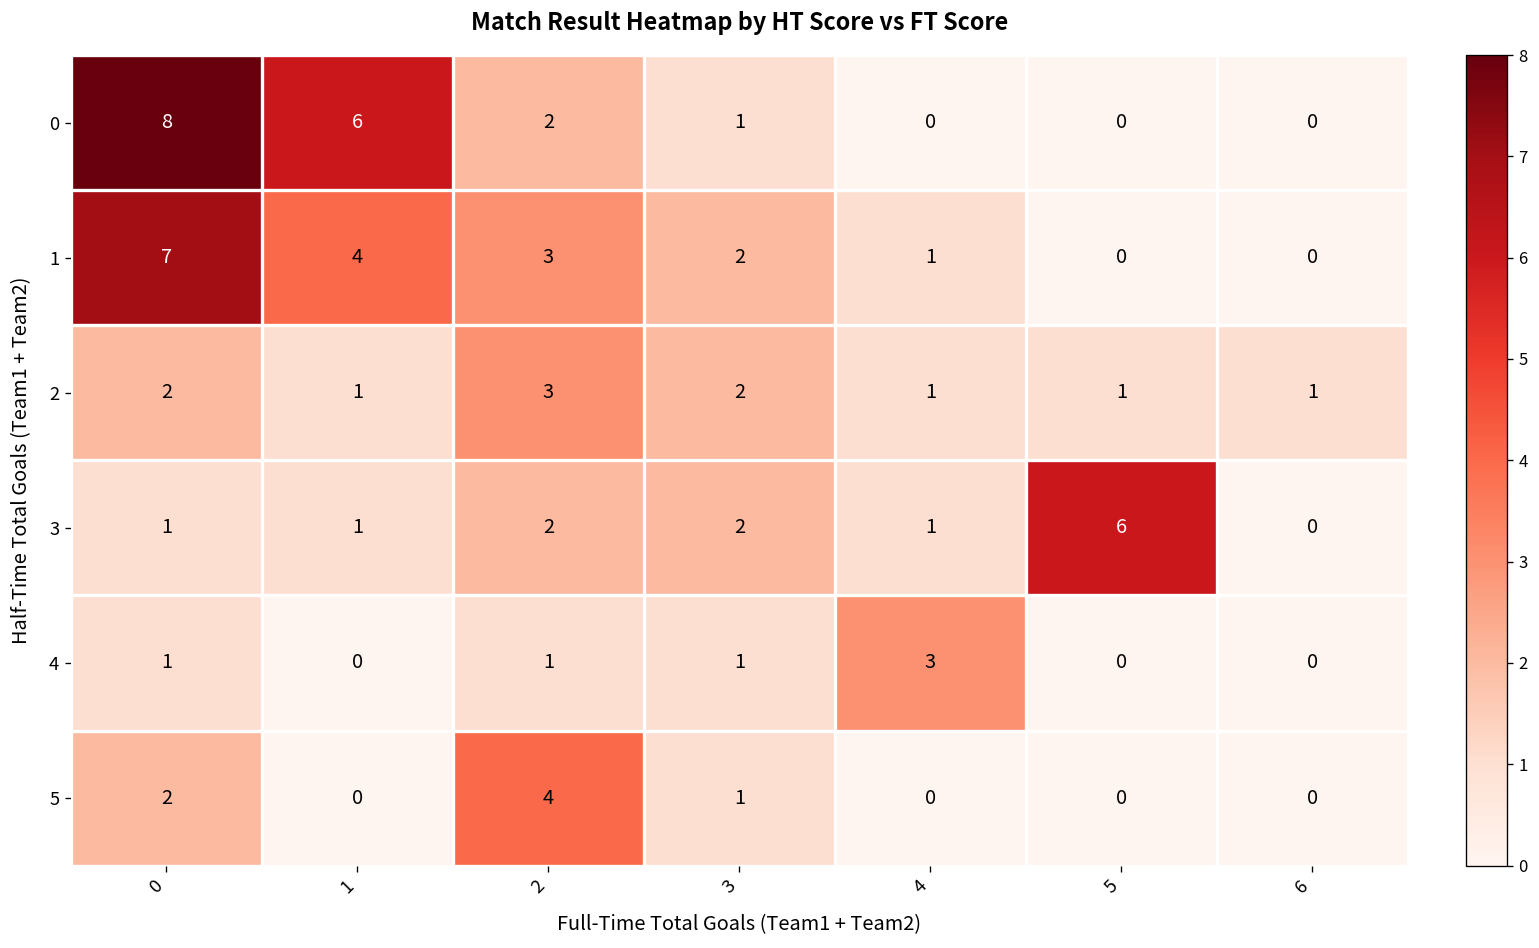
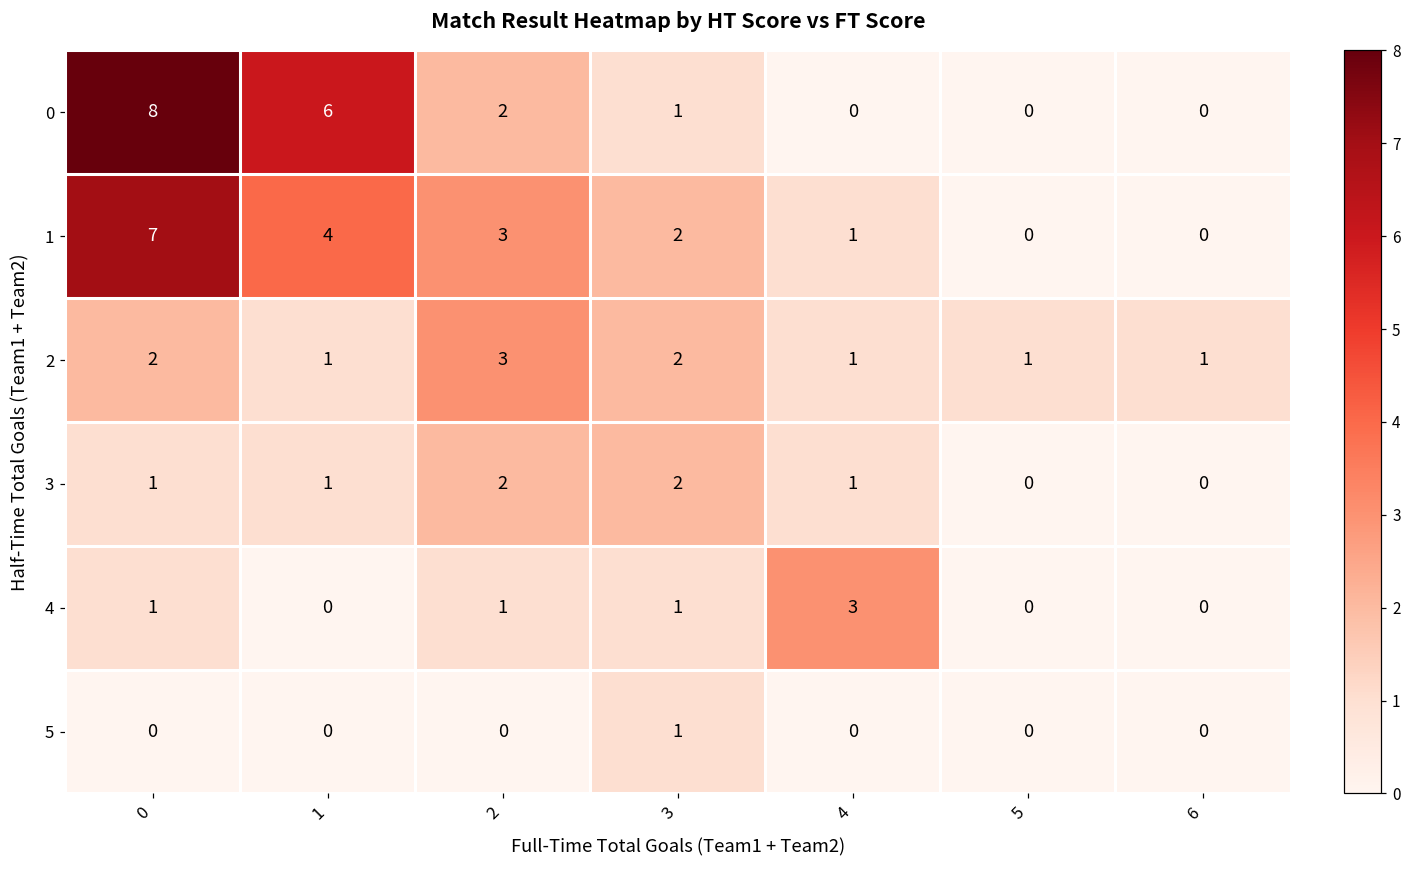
3, 5: 6 -> 0
5, 0: 2 -> 0
5, 2: 4 -> 0
